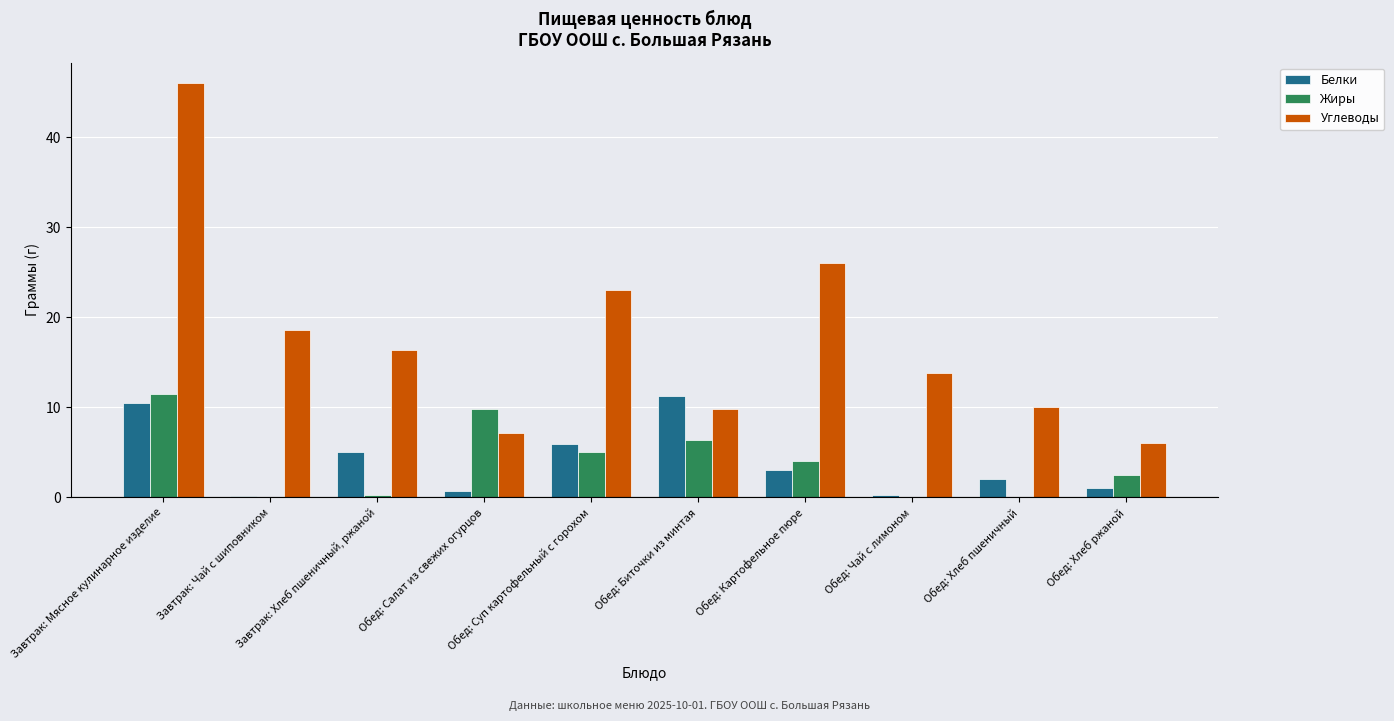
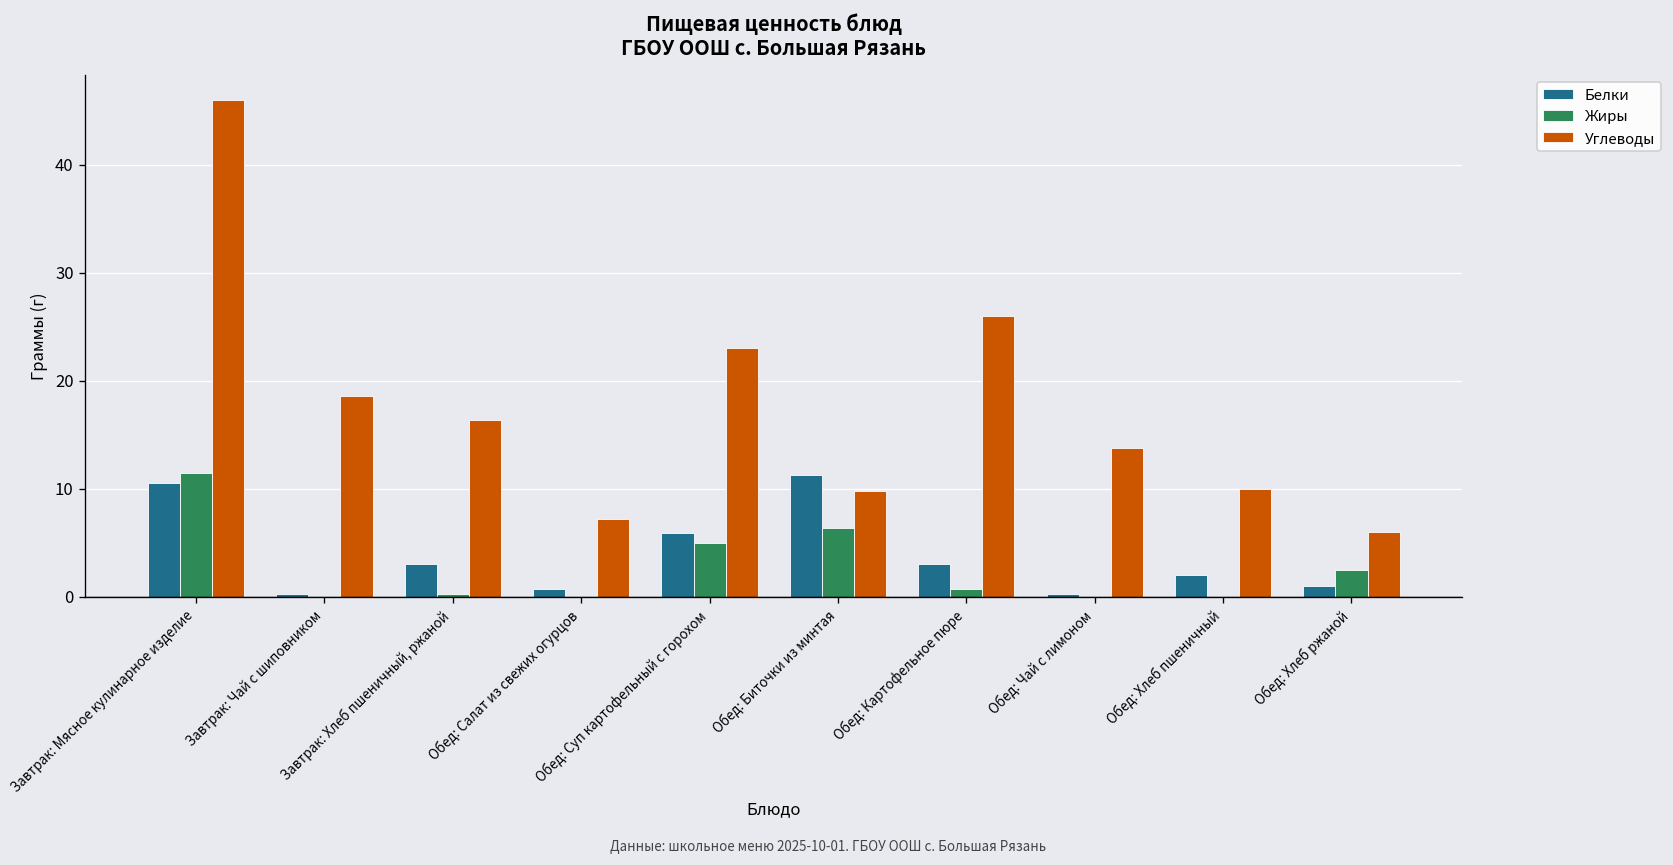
Белки, Завтрак: Хлеб пшеничный, ржаной: 5 -> 3
Жиры, Обед: Салат из свежих огурцов: 10 -> 0
Жиры, Обед: Картофельное пюре: 4 -> 1
